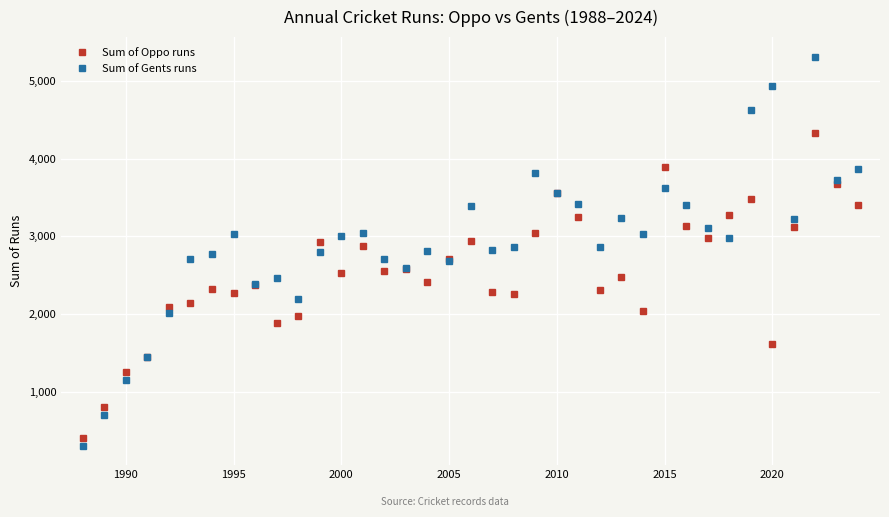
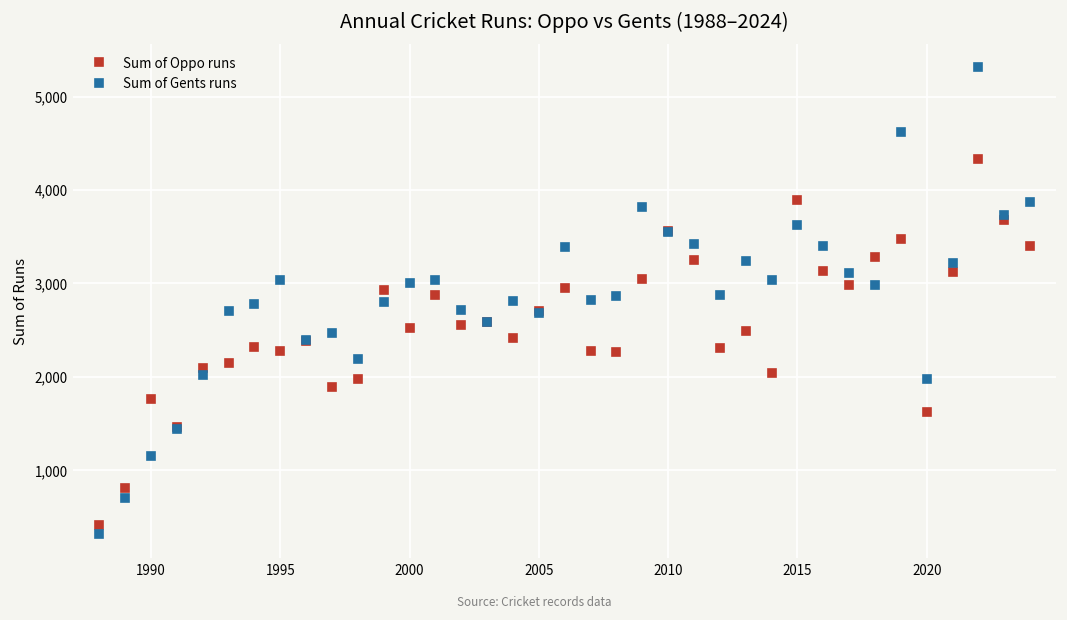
Sum of Oppo runs, 1990: 1,300 -> 1,800
Sum of Gents runs, 2020: 4,900 -> 2,000
